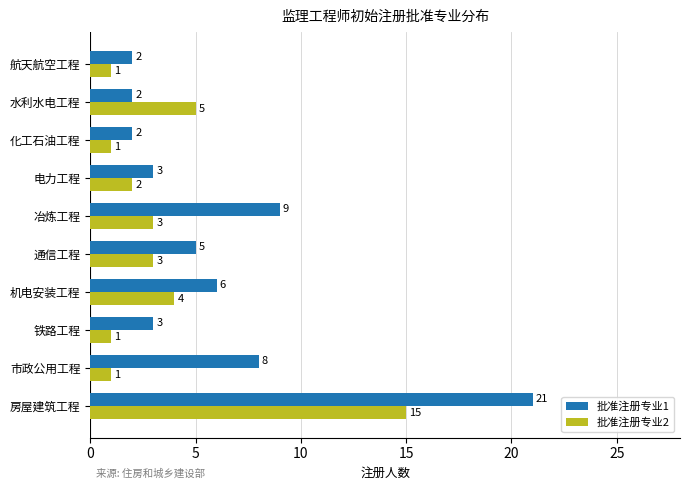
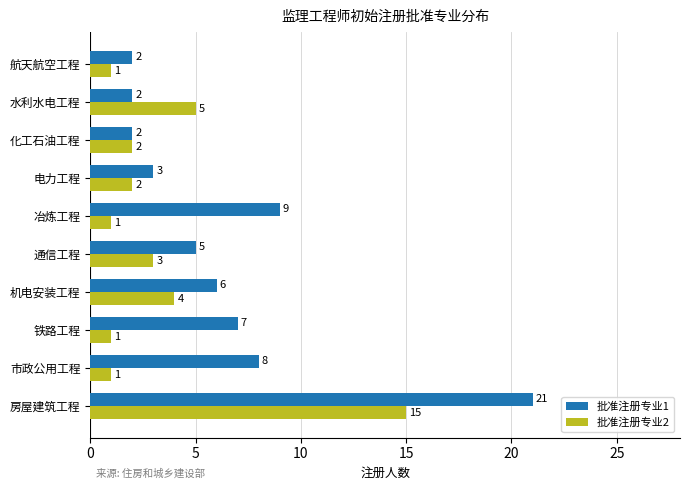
批准注册专业2, 化工石油工程: 1 -> 2
批准注册专业2, 冶炼工程: 3 -> 1
批准注册专业1, 铁路工程: 3 -> 7
